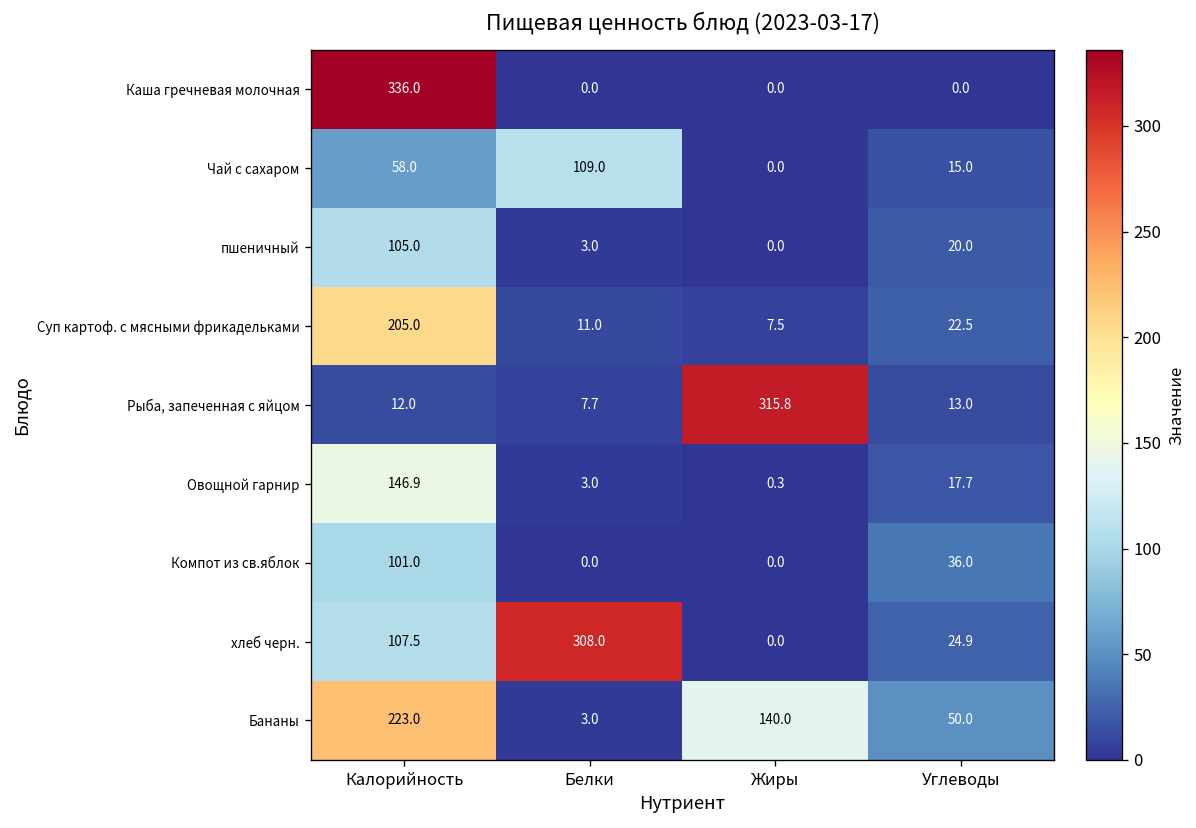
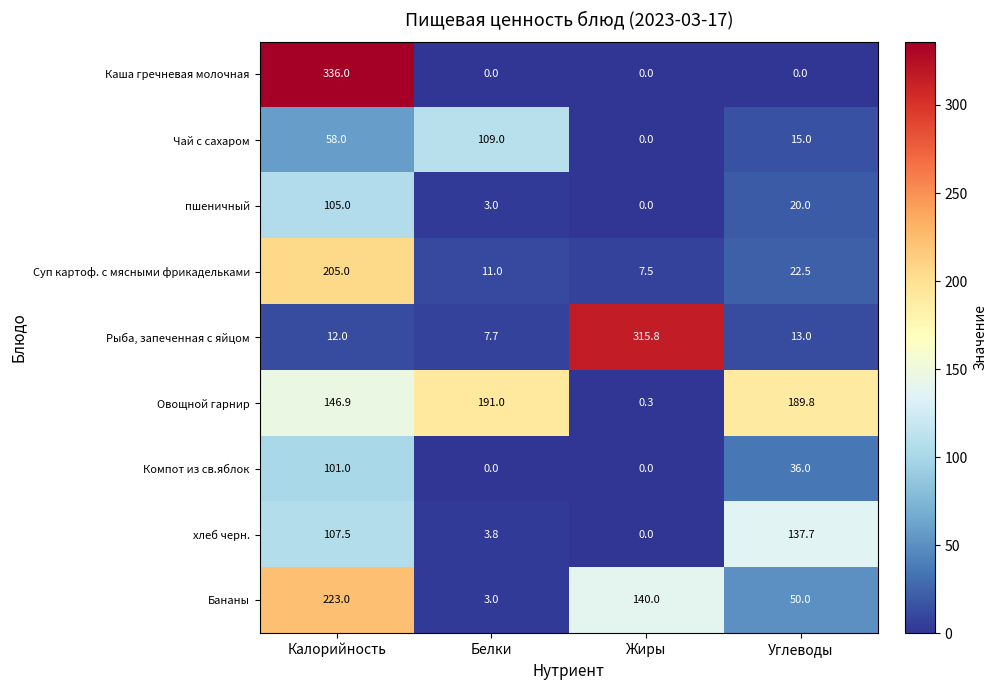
Овощной гарнир, Белки: 3.0 -> 191.0
Овощной гарнир, Углеводы: 17.7 -> 189.8
хлеб черн., Белки: 308.0 -> 3.8
хлеб черн., Углеводы: 24.9 -> 137.7
